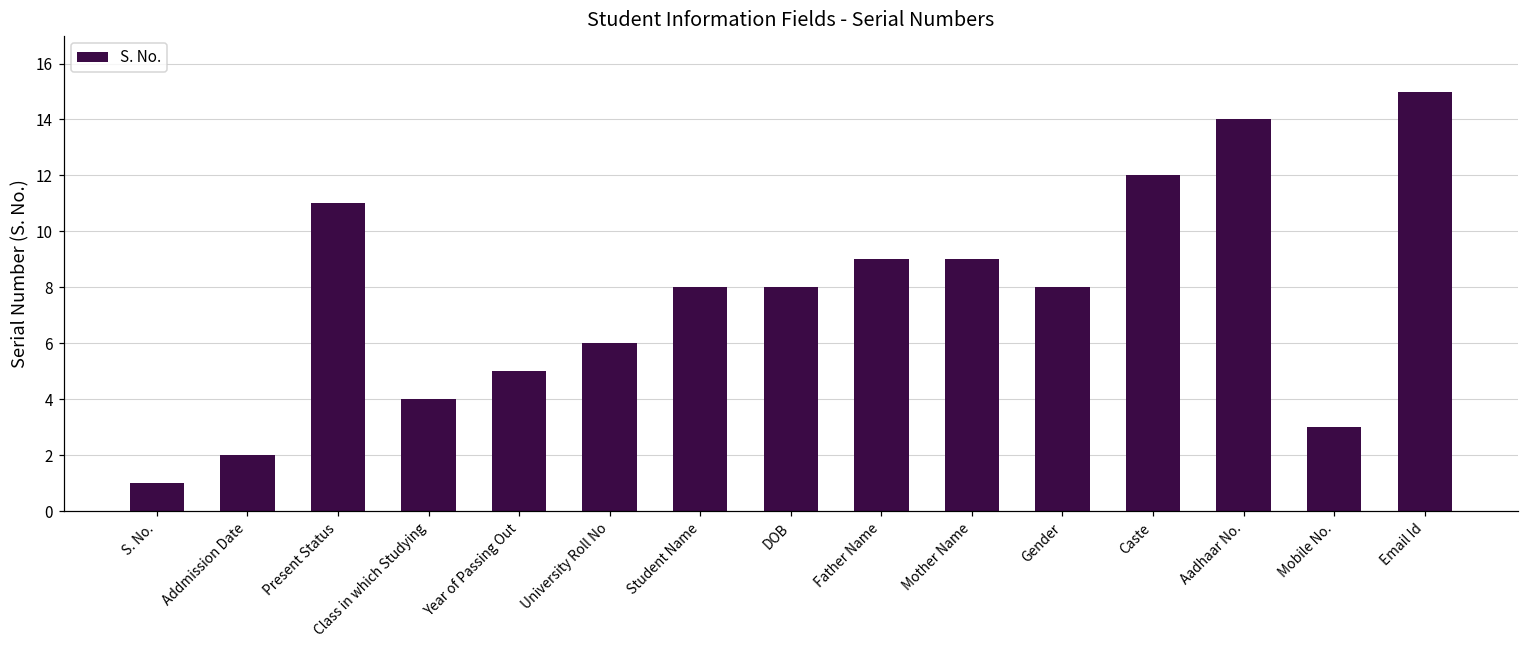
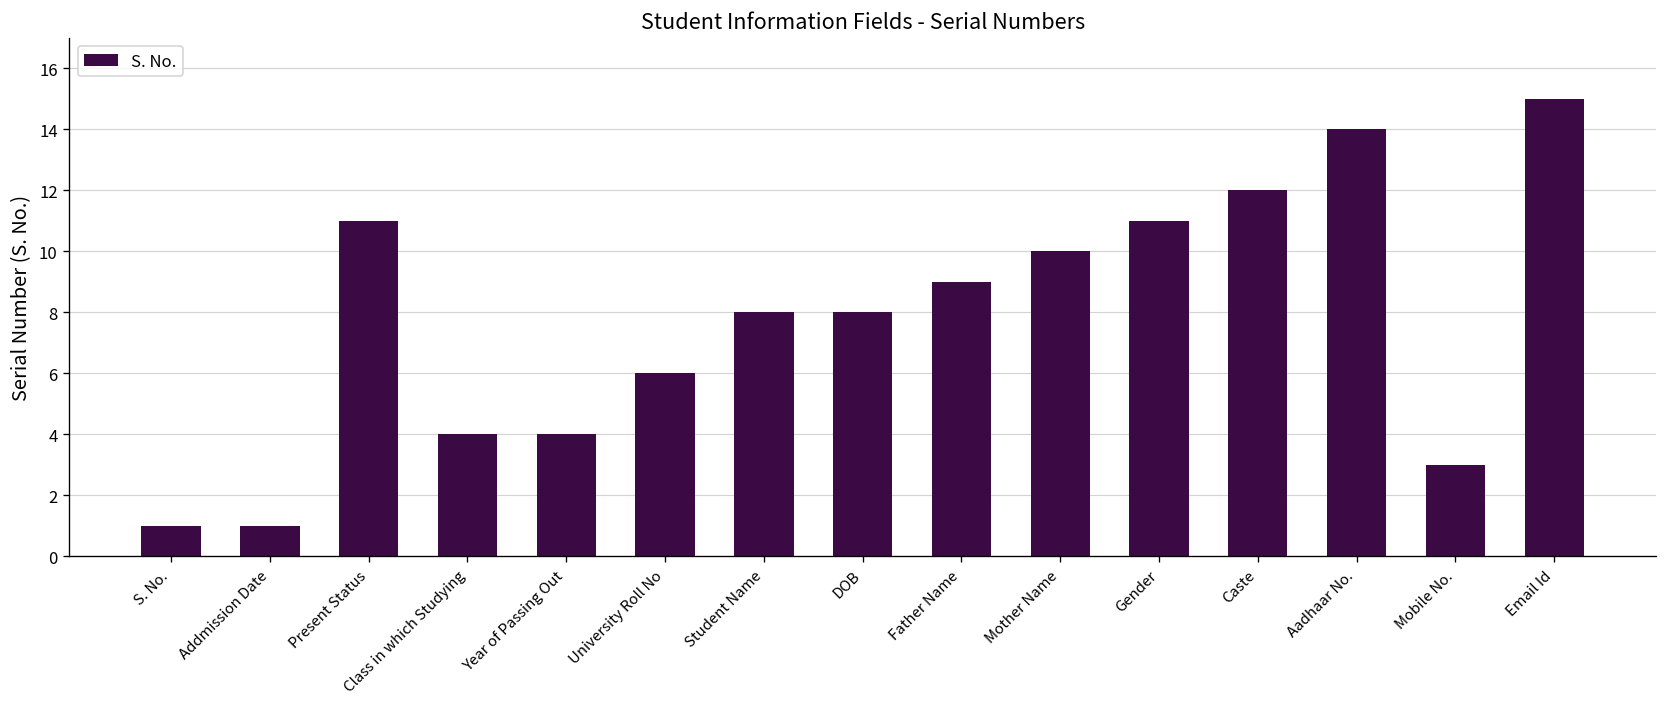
Addmission Date: 2 -> 1
Year of Passing Out: 5 -> 4
Mother Name: 9 -> 10
Gender: 8 -> 11
